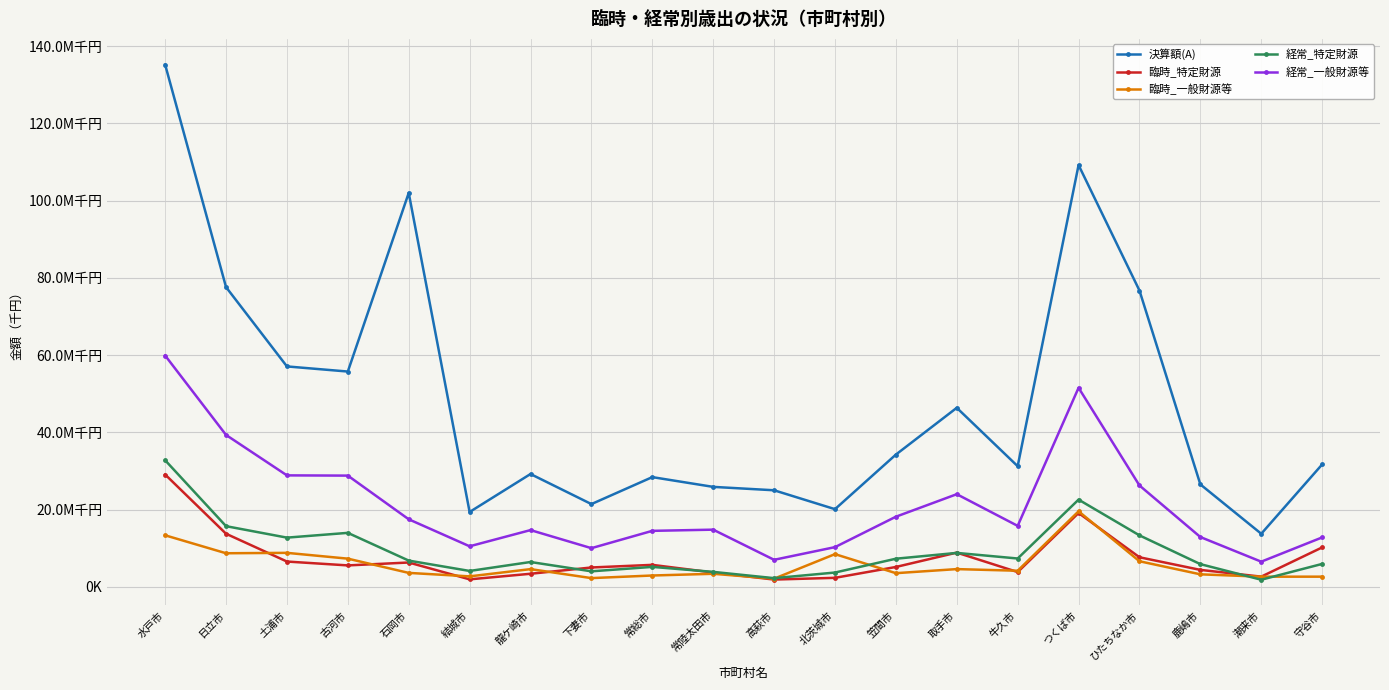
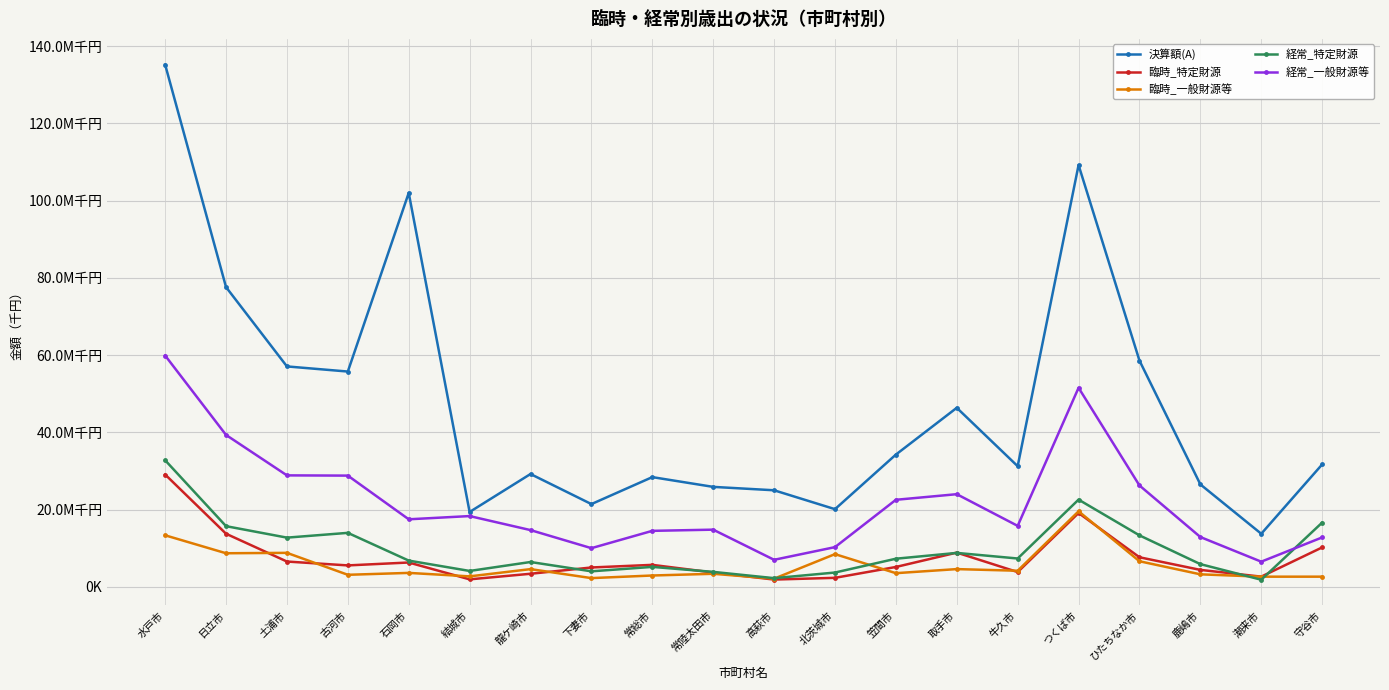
臨時_一般財源等, 古河市: 7M千円 -> 3M千円
経常_一般財源等, 結城市: 11M千円 -> 18M千円
経常_一般財源等, 笠間市: 18M千円 -> 23M千円
決算額(A), ひたちなか市: 77M千円 -> 59M千円
経常_特定財源, 守谷市: 6M千円 -> 17M千円
